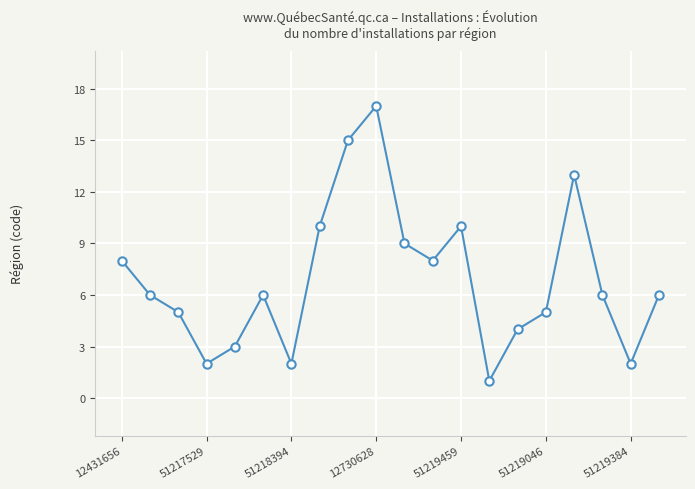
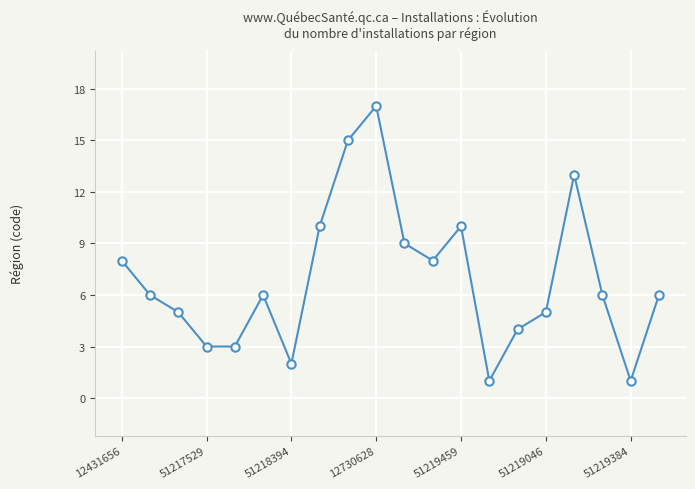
51217529: 2 -> 3
51219384: 2 -> 1
